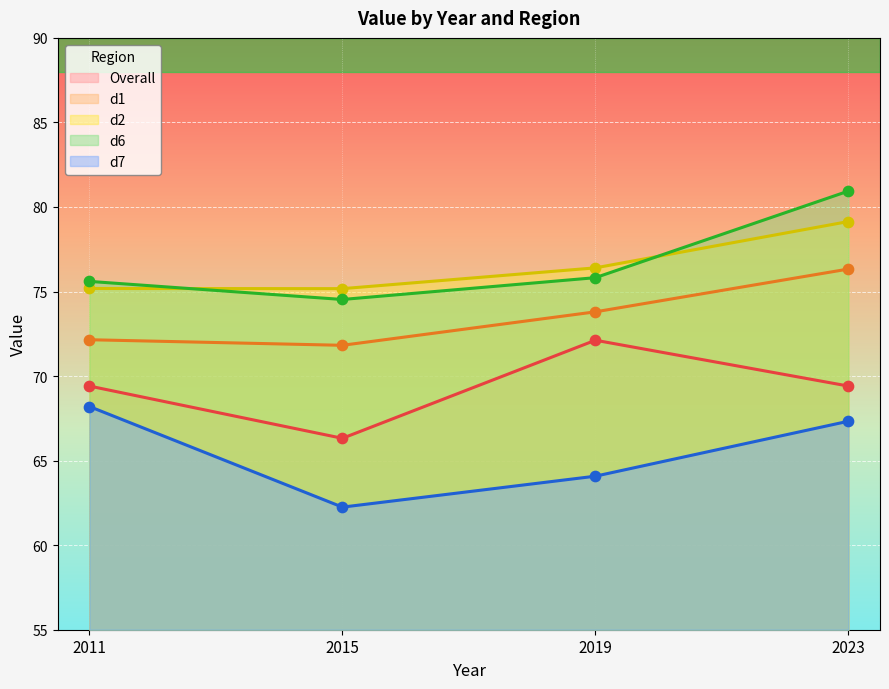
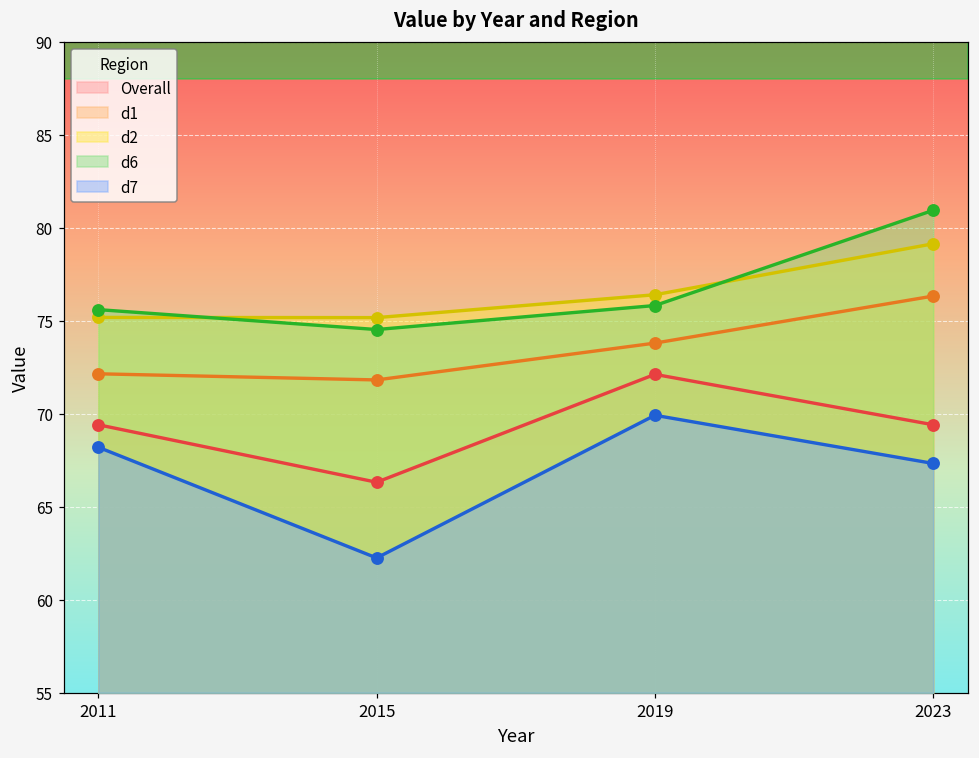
d7, 2019: 64.1 -> 69.9
